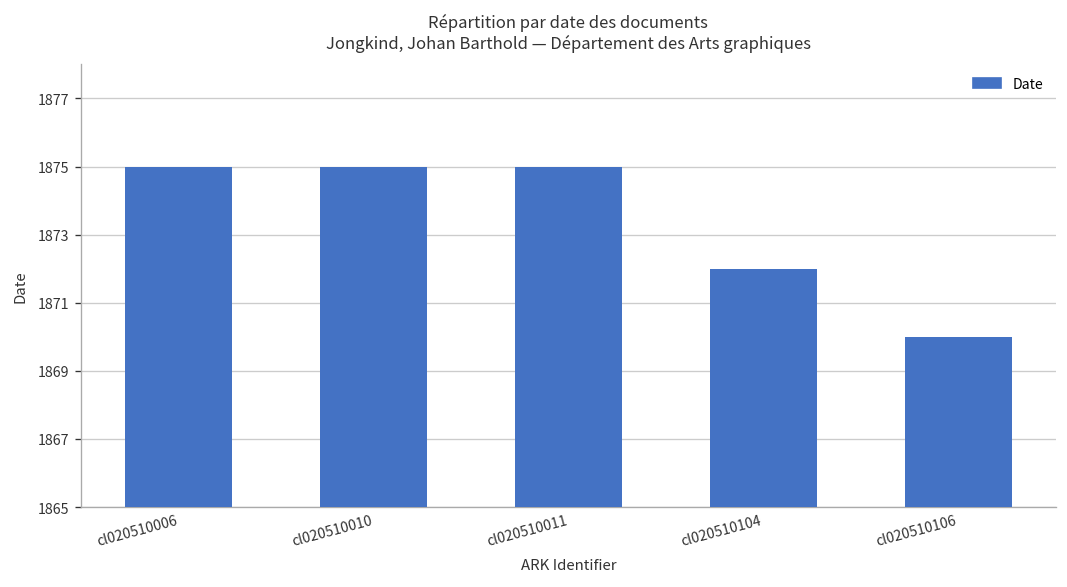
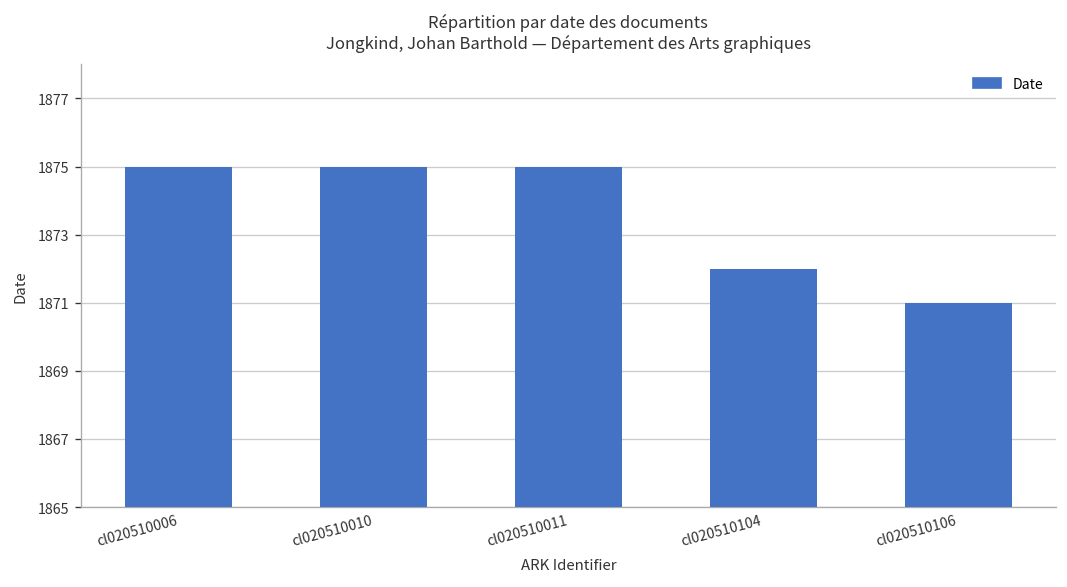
cl020510106: 1870 -> 1871
